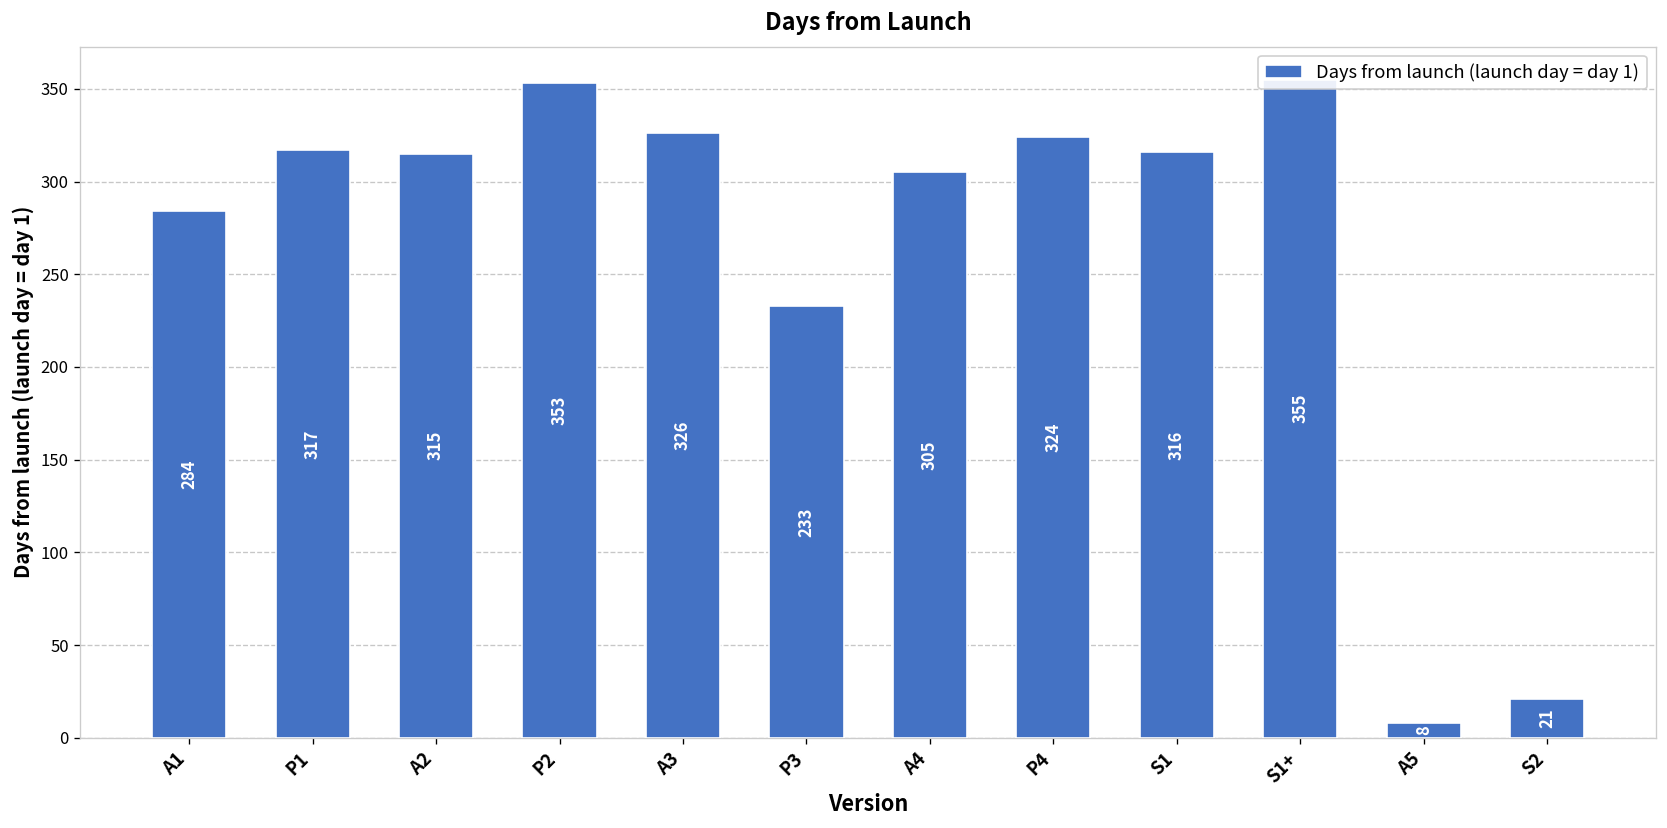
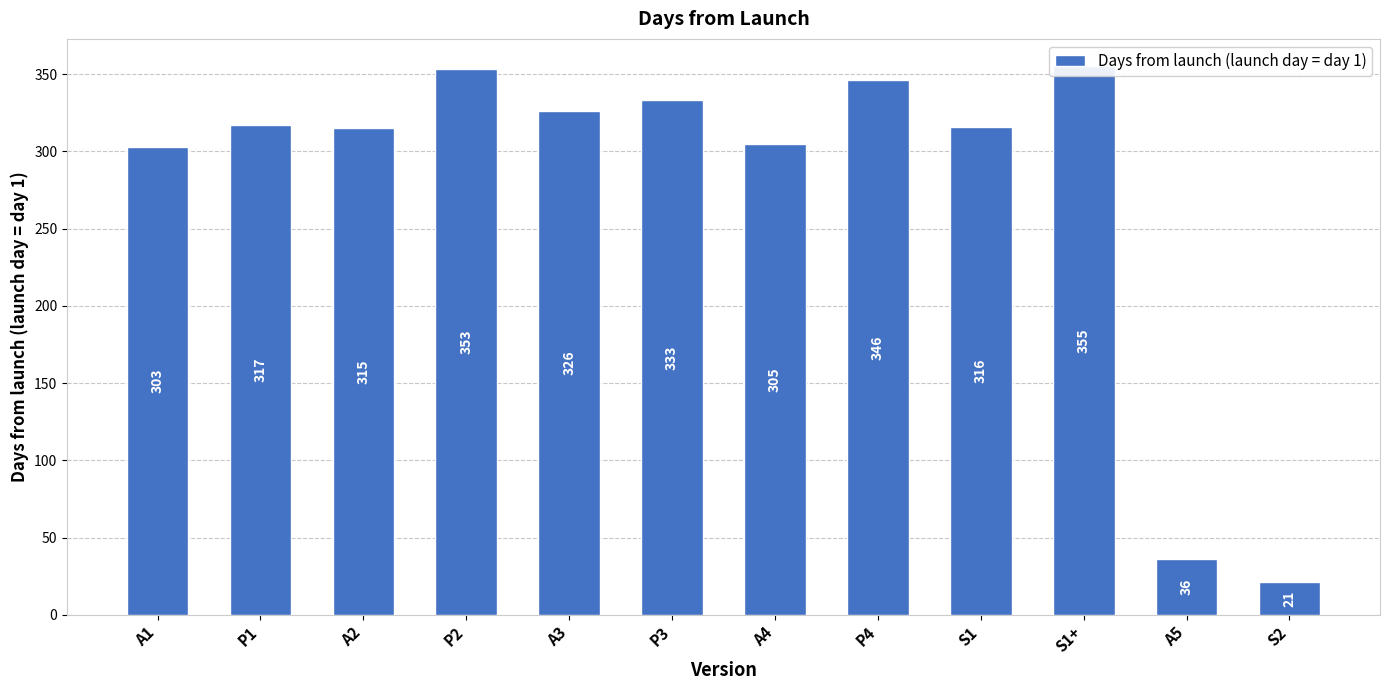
A1: 284 -> 303
P3: 233 -> 333
P4: 324 -> 346
A5: 8 -> 36
